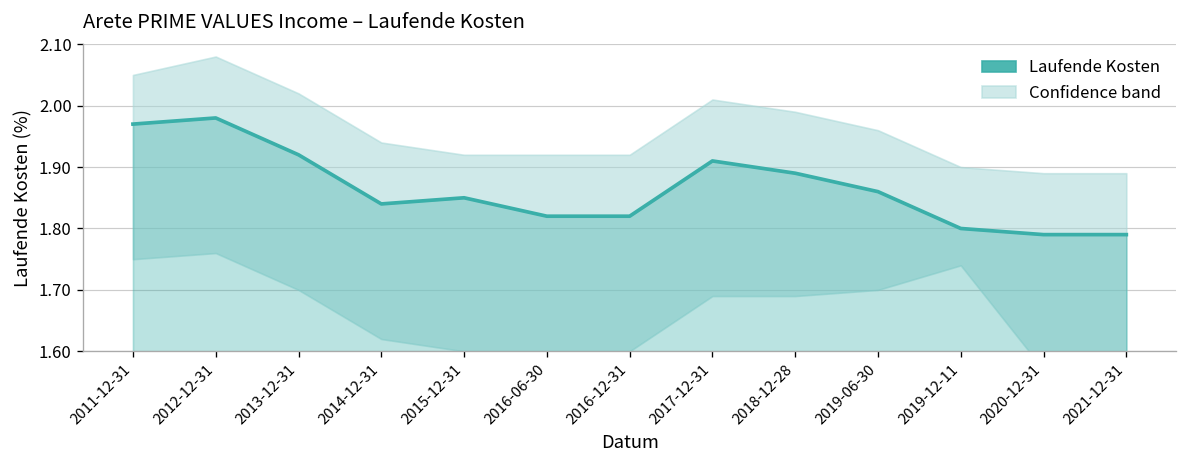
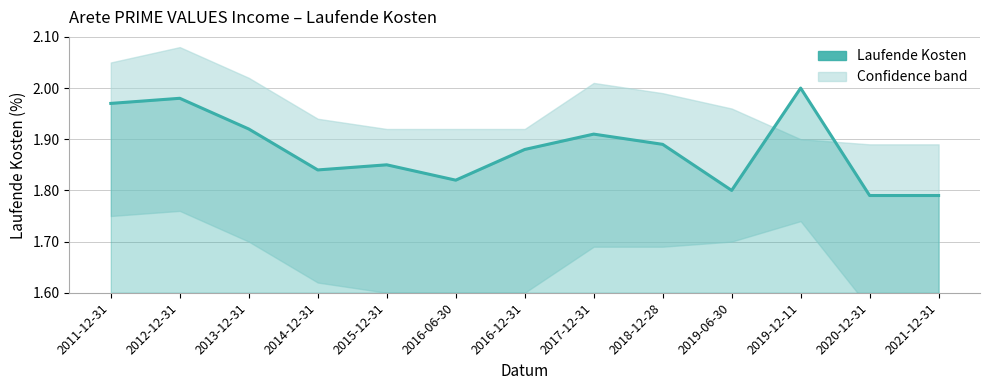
Laufende Kosten, 2016-12-31: 1.82 -> 1.88
Laufende Kosten, 2019-06-30: 1.86 -> 1.80
Laufende Kosten, 2019-12-11: 1.8 -> 2.0
